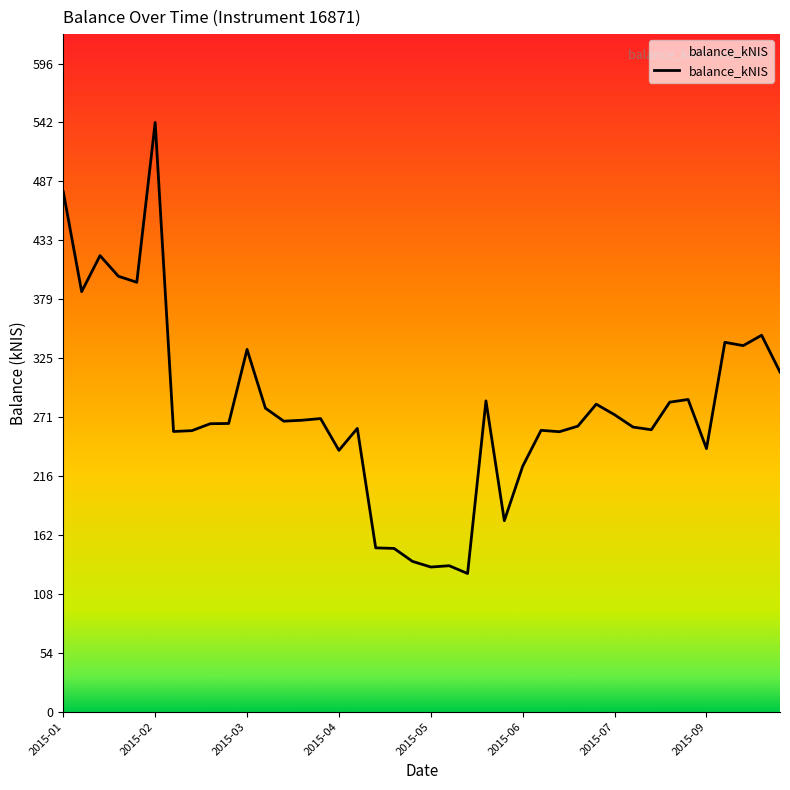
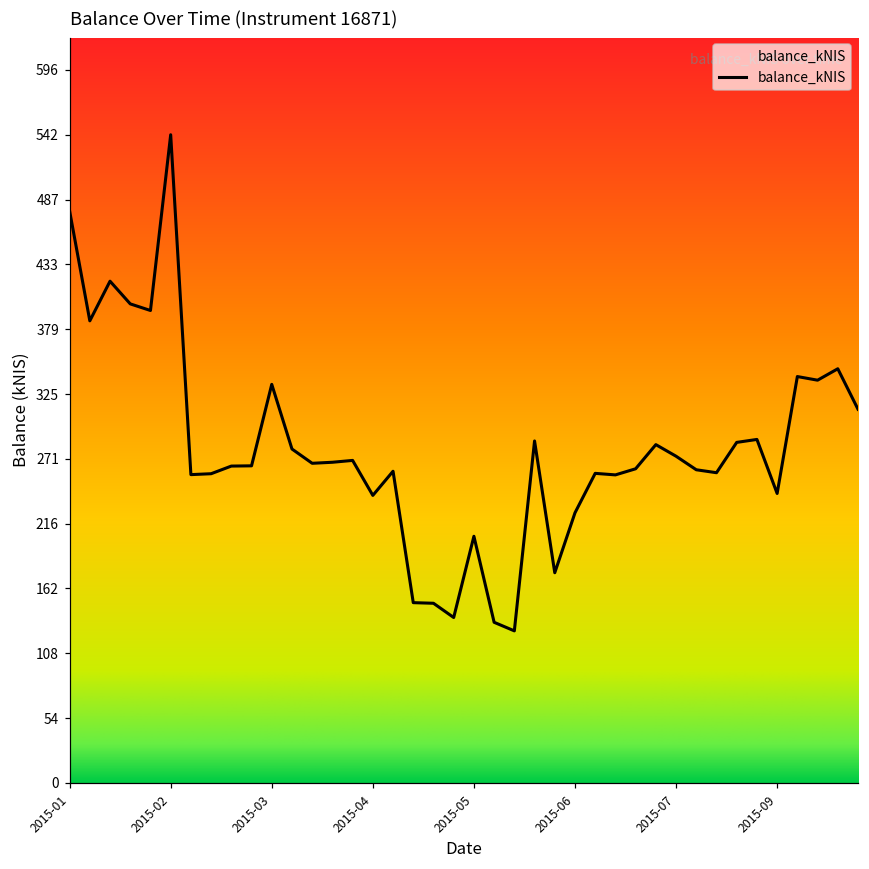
2015-05: 133 -> 206
